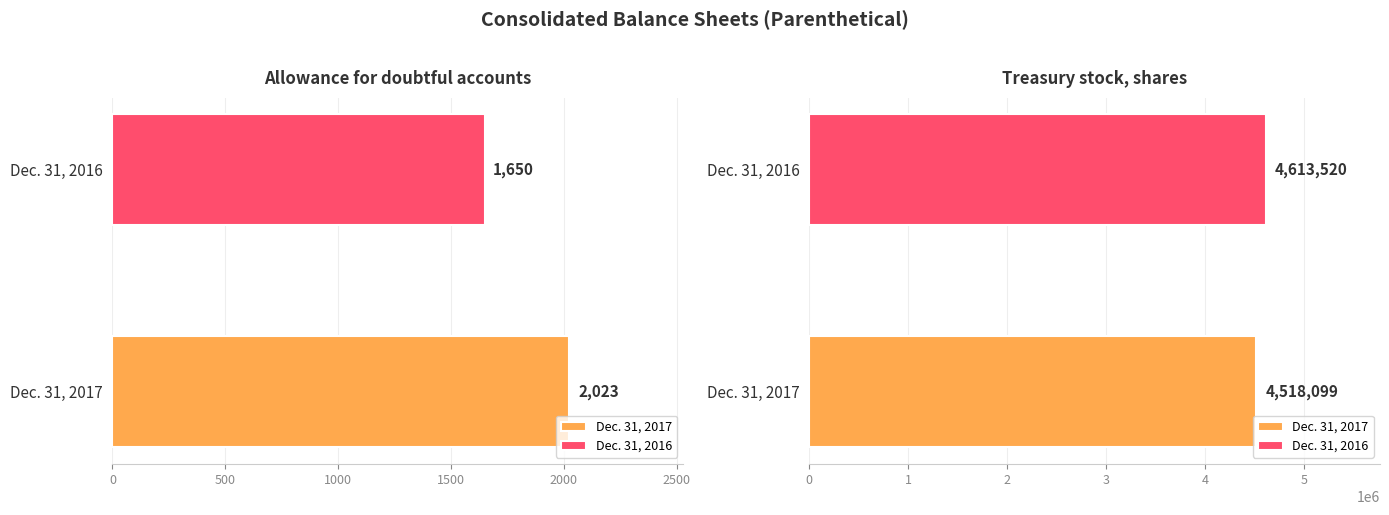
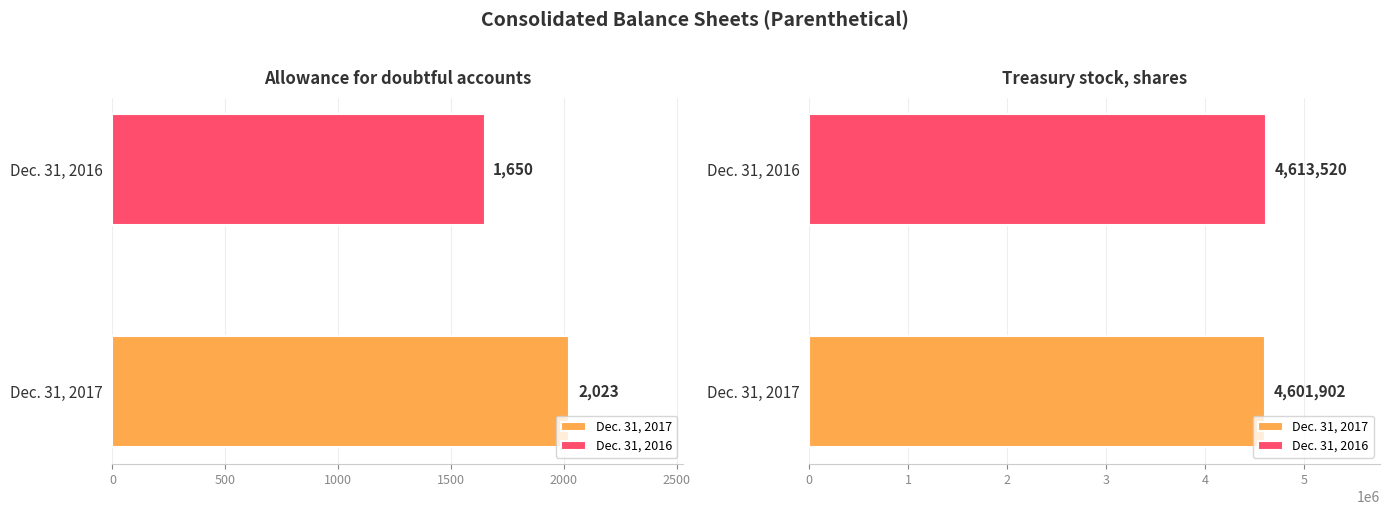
Treasury stock, shares, Dec. 31, 2017: 4,518,099 -> 4,601,902
